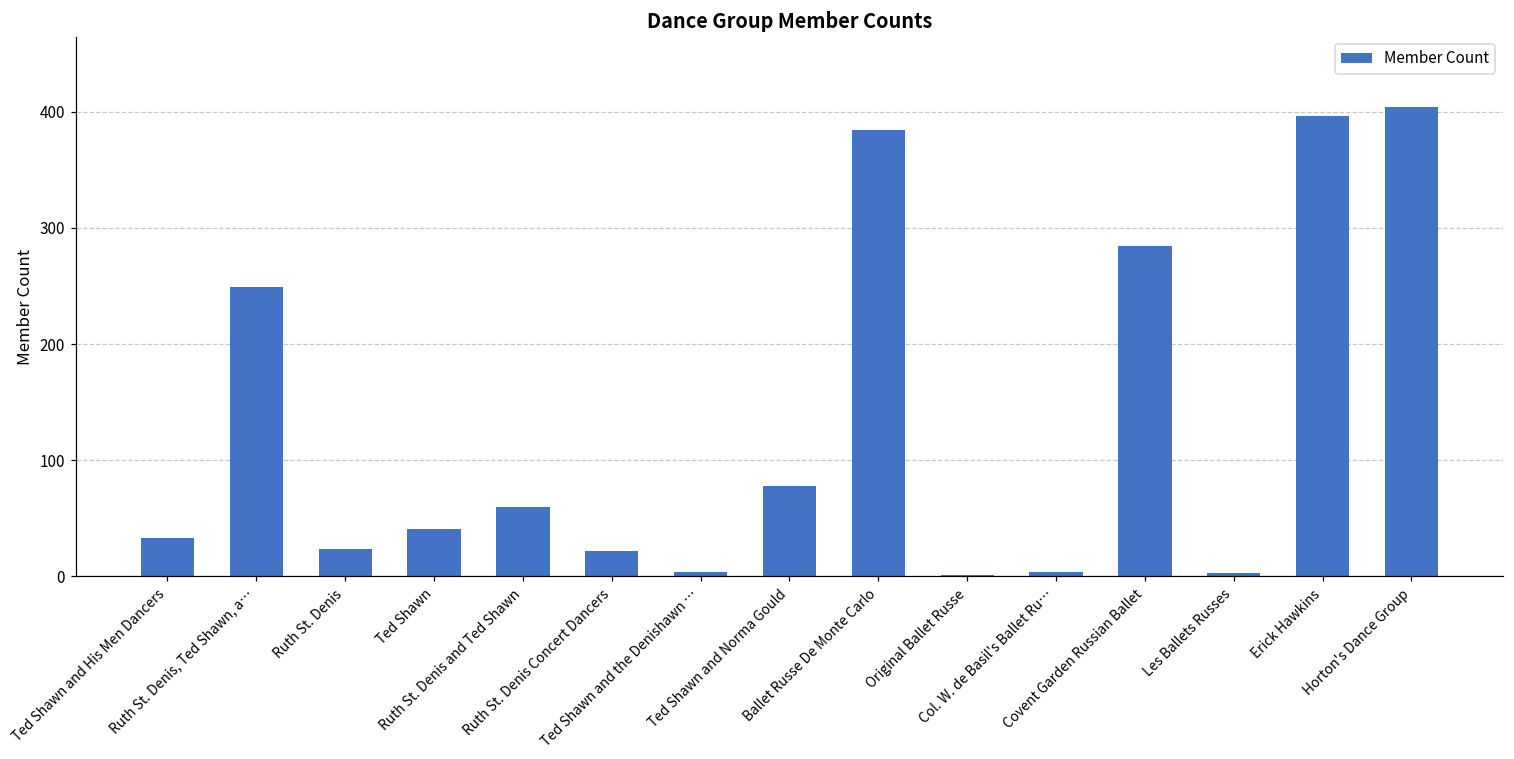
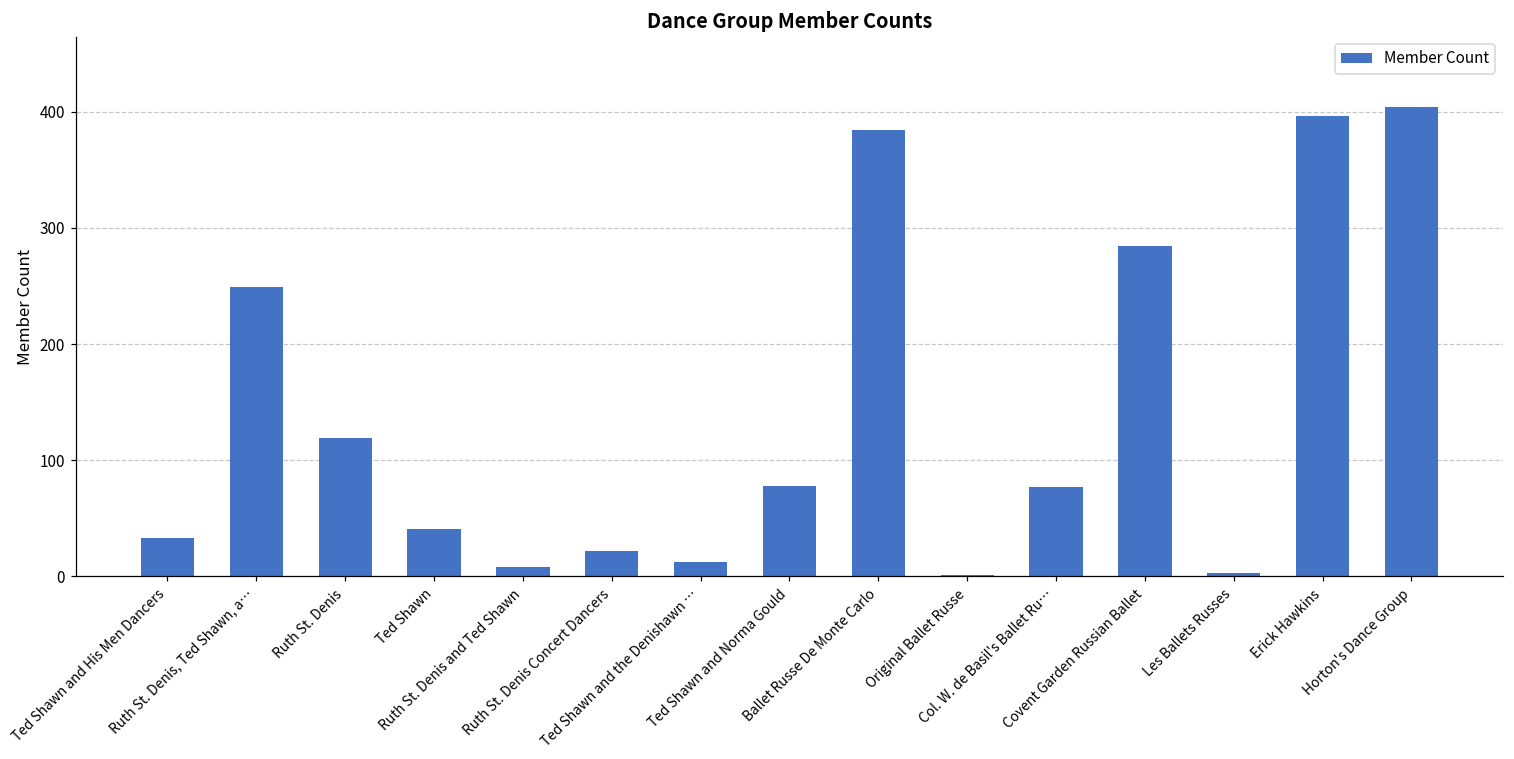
Ruth St. Denis: 24 -> 119
Ruth St. Denis and Ted Shawn: 60 -> 8
Ted Shawn and the Denishawn …: 4 -> 12
Col. W. de Basil's Ballet Ru…: 4 -> 77
